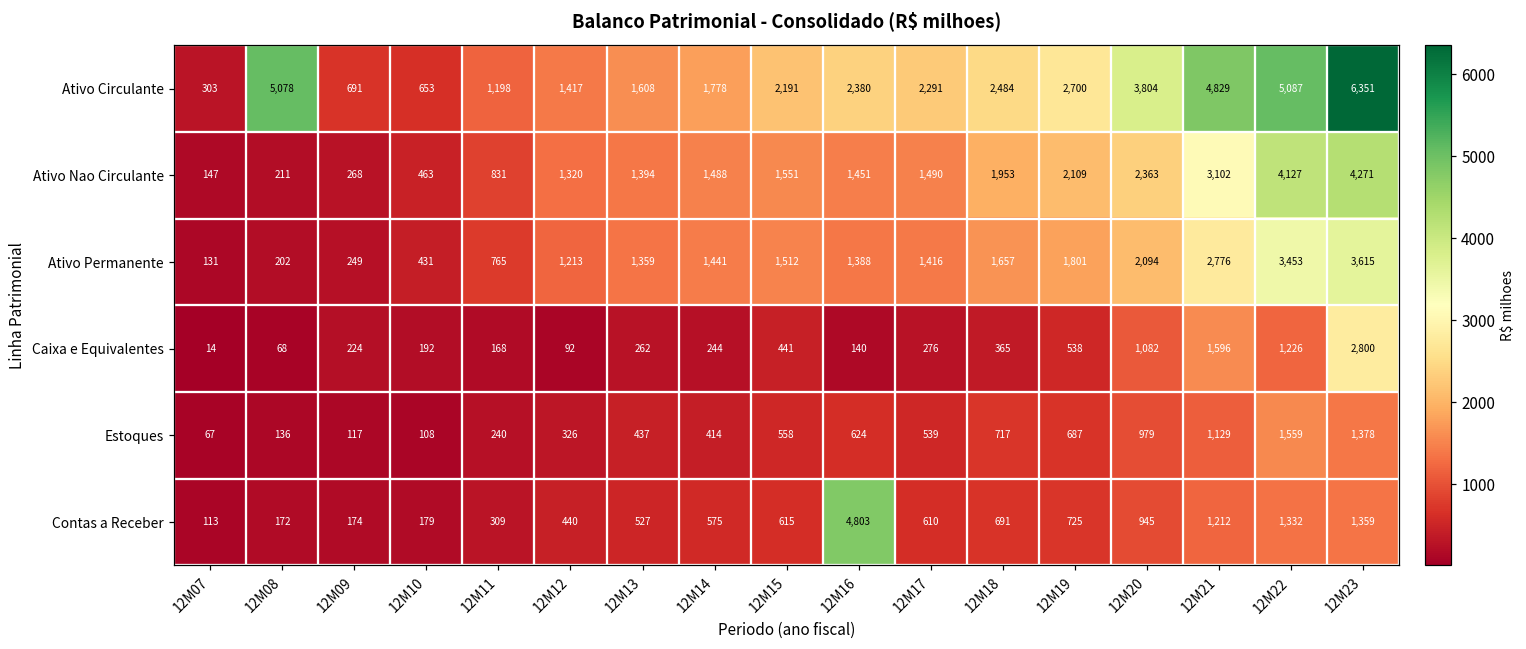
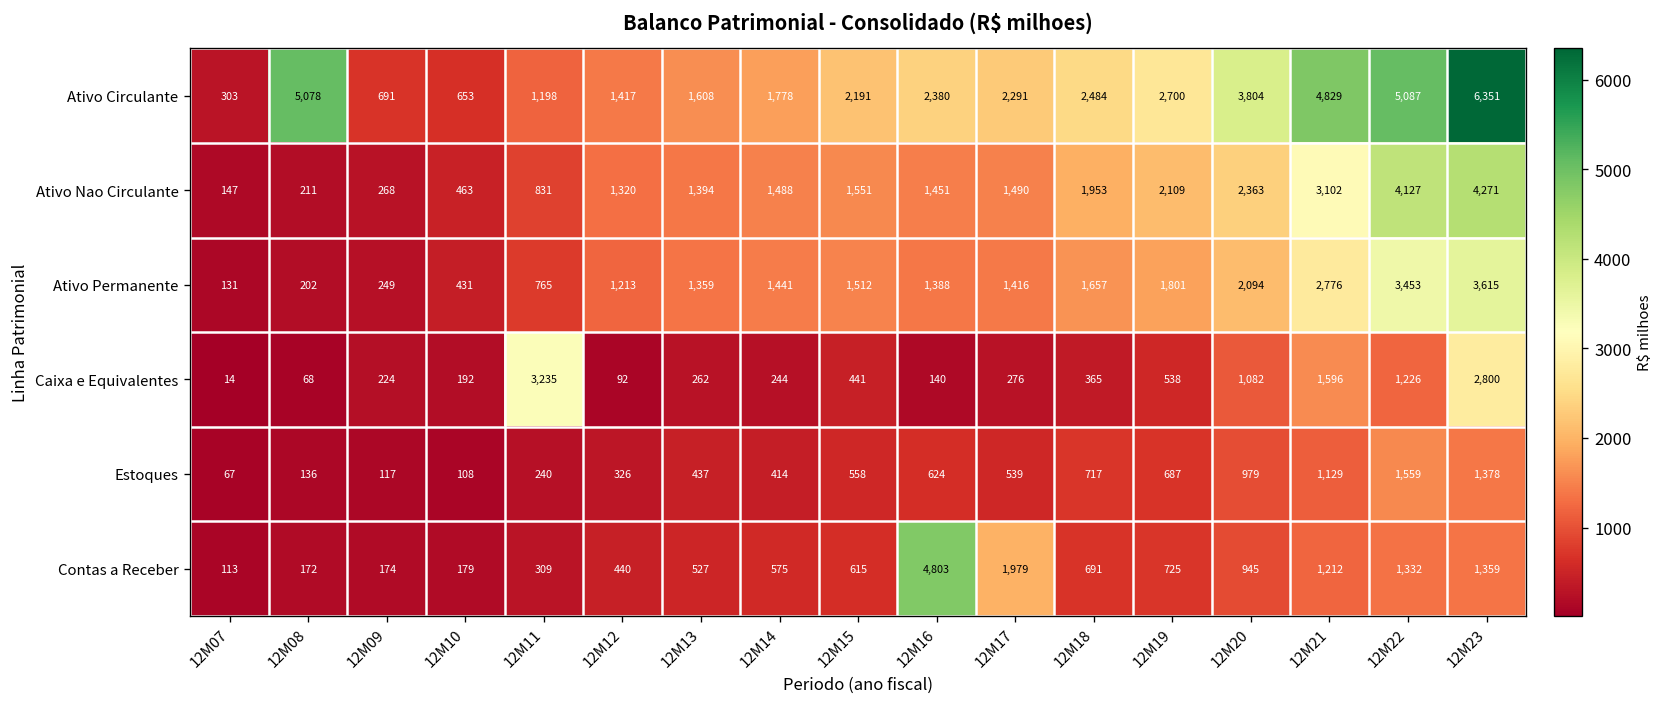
Caixa e Equivalentes, 12M11: 168 -> 3,235
Contas a Receber, 12M17: 610 -> 1,979
